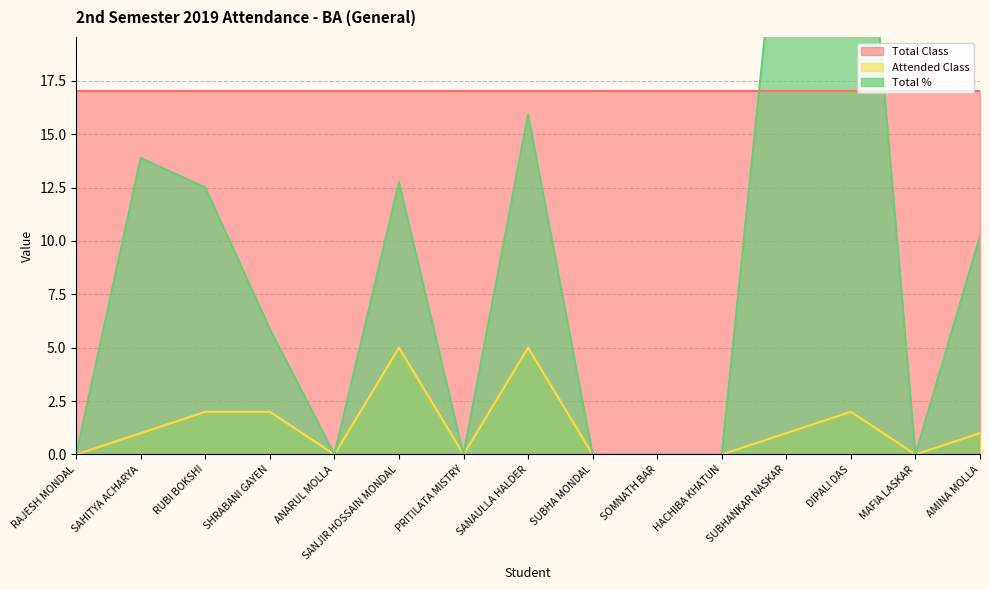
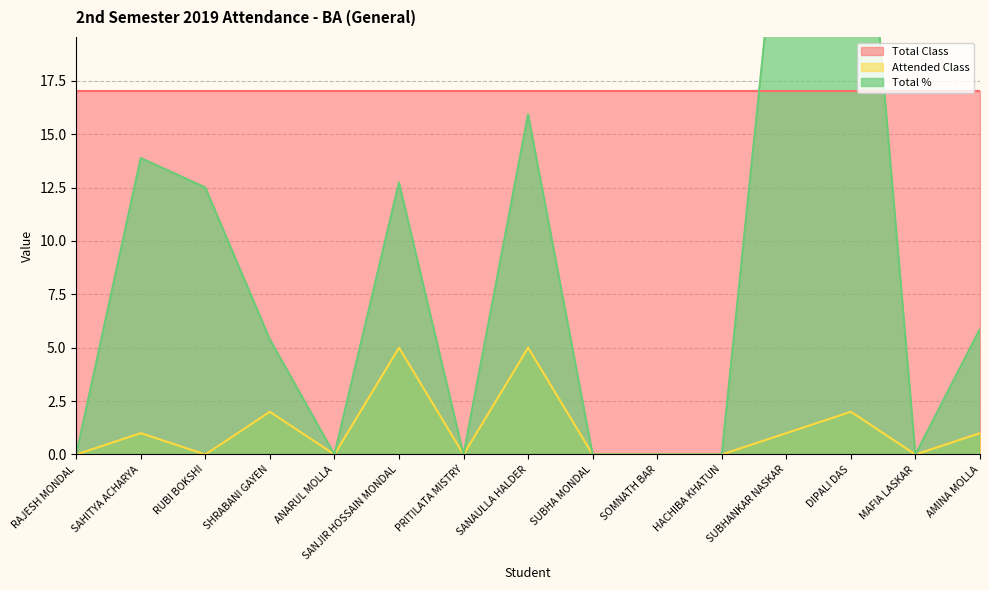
Attended Class, RUBI BOKSHI: 2 -> 0
Total %, SHRABANI GAYEN: 5.9 -> 5.4
Total %, AMINA MOLLA: 10.2 -> 5.9
